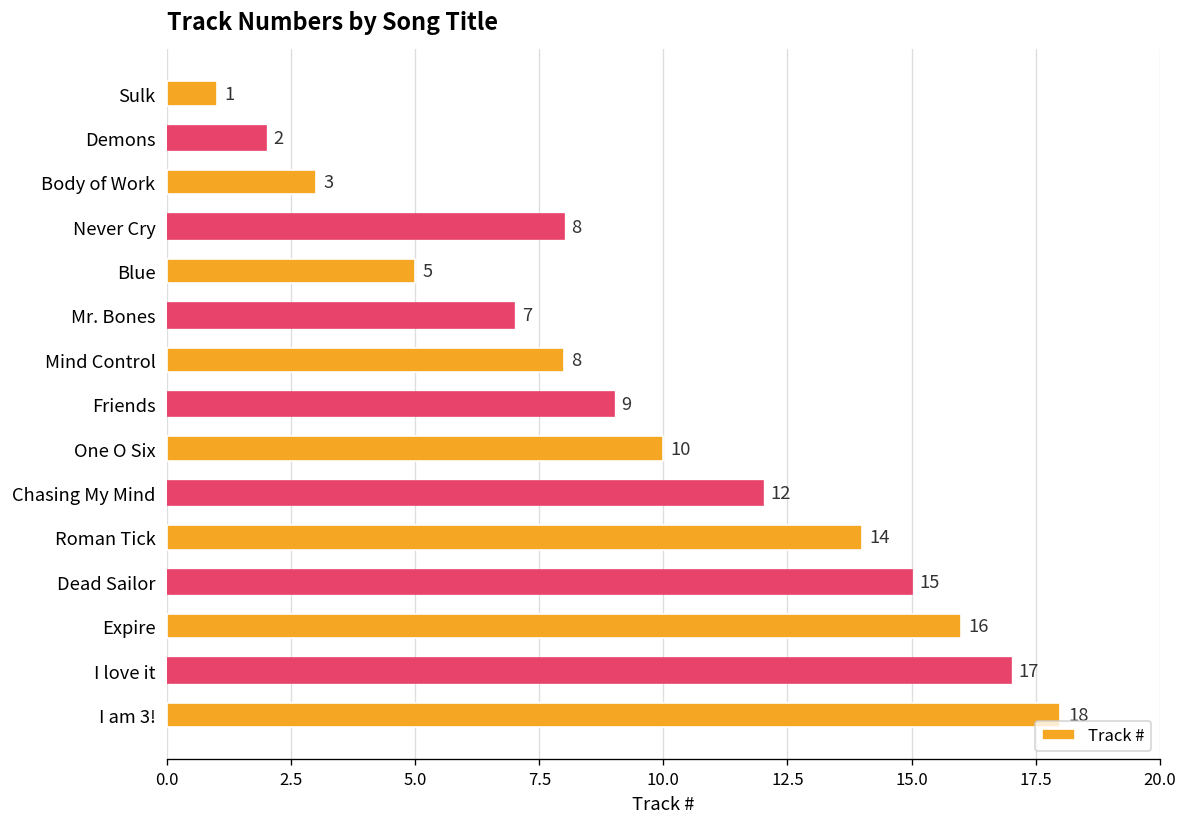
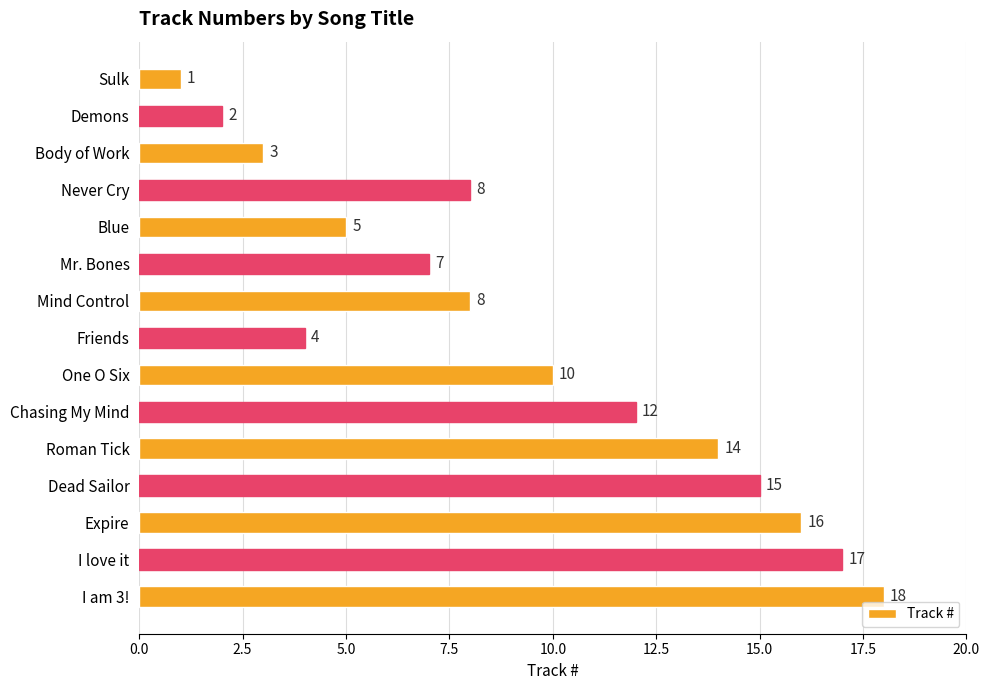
Friends: 9 -> 4
